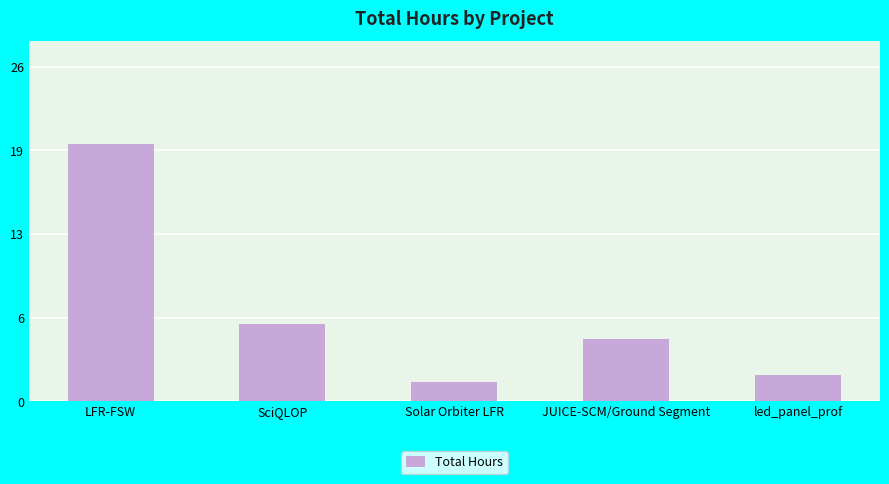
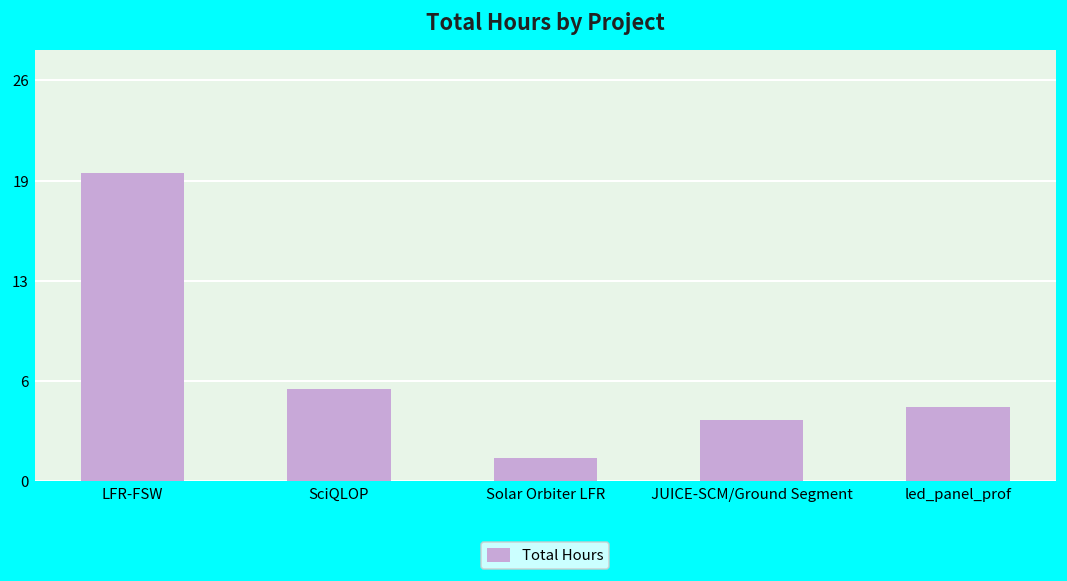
JUICE-SCM/Ground Segment: 4.8 -> 4.0
led_panel_prof: 2.0 -> 4.8
